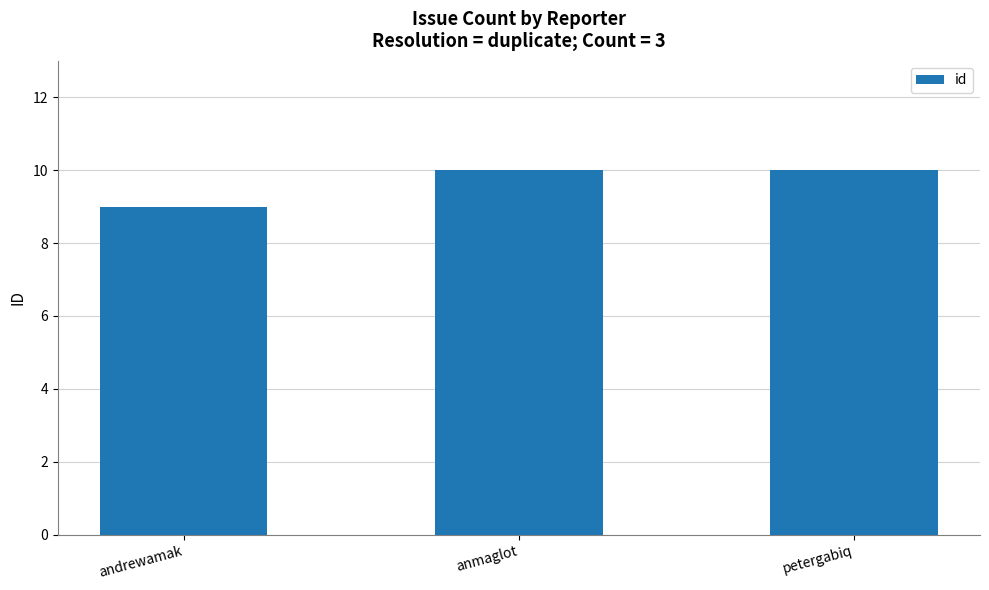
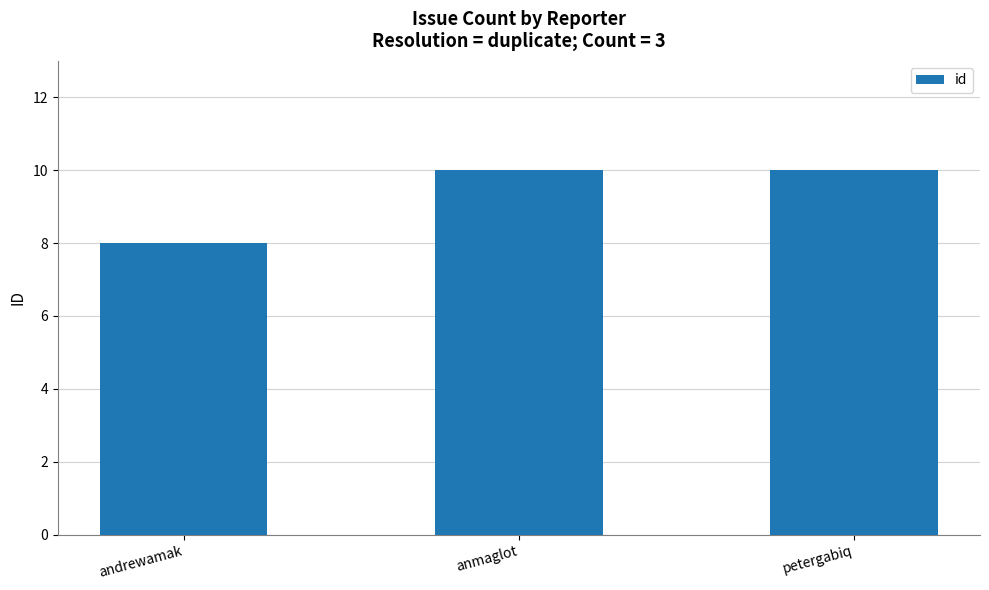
andrewamak: 9 -> 8
